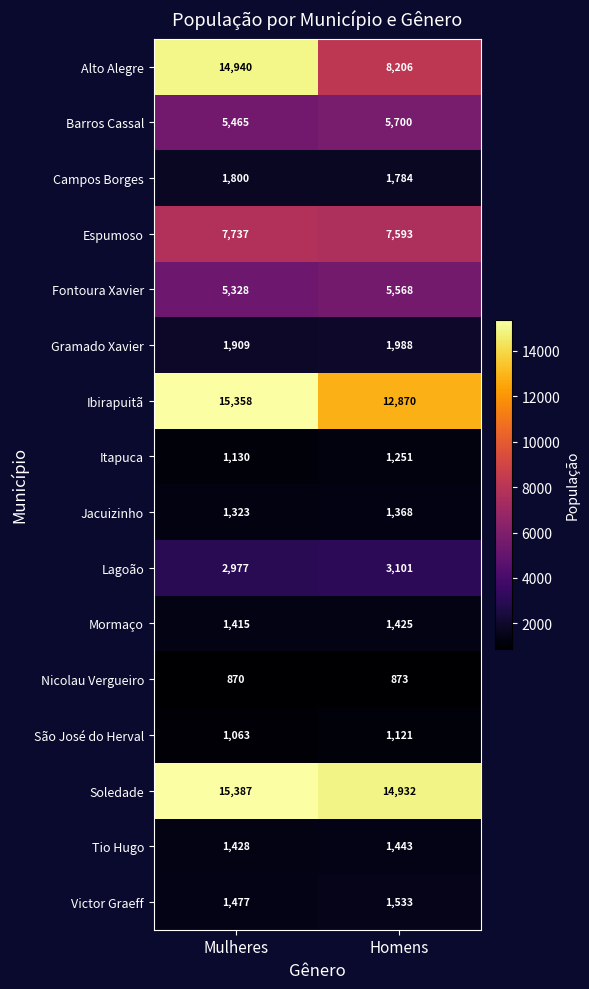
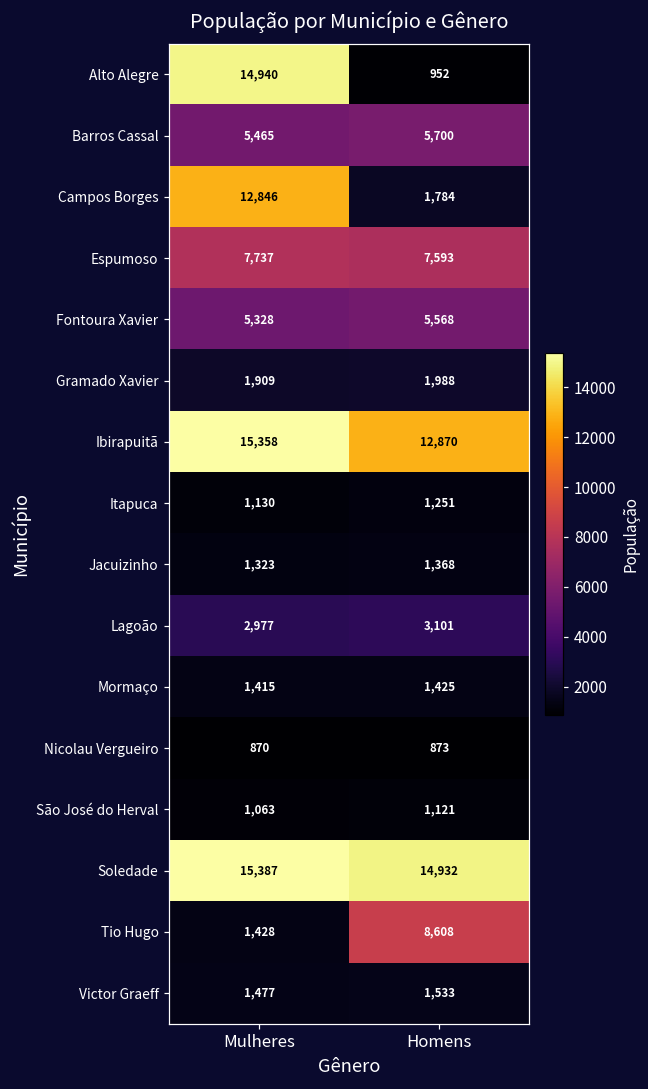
Alto Alegre, Homens: 8,206 -> 952
Campos Borges, Mulheres: 1,800 -> 12,846
Tio Hugo, Homens: 1,443 -> 8,608
